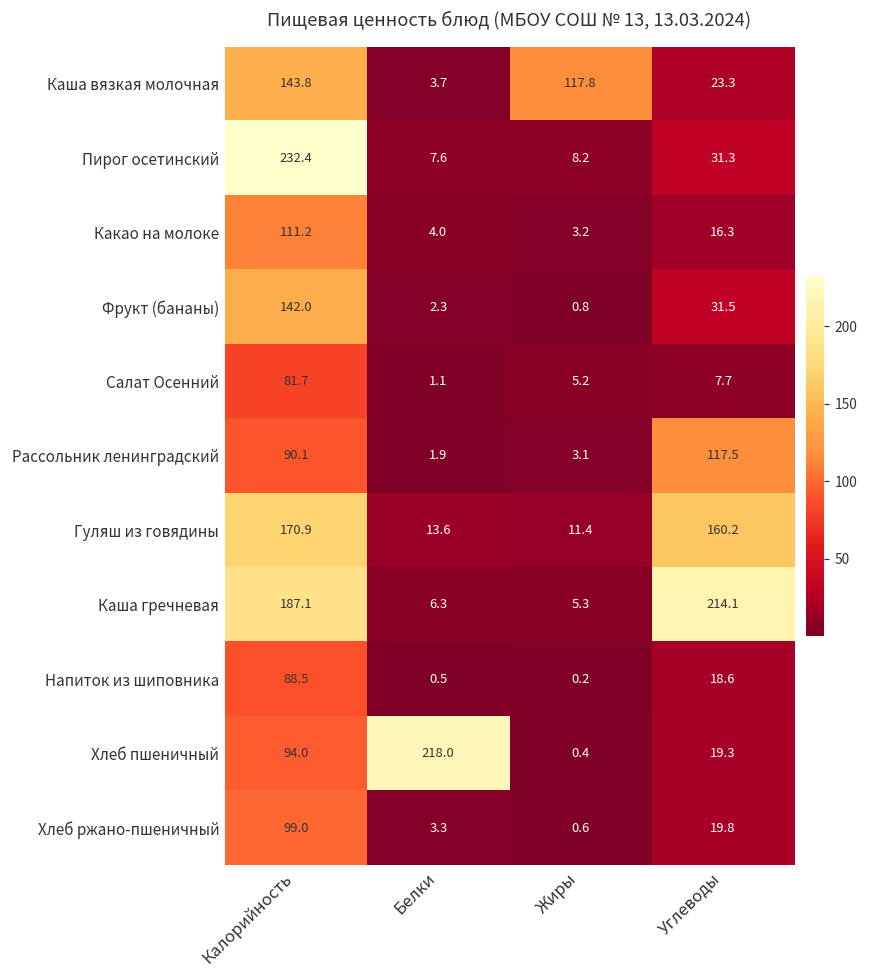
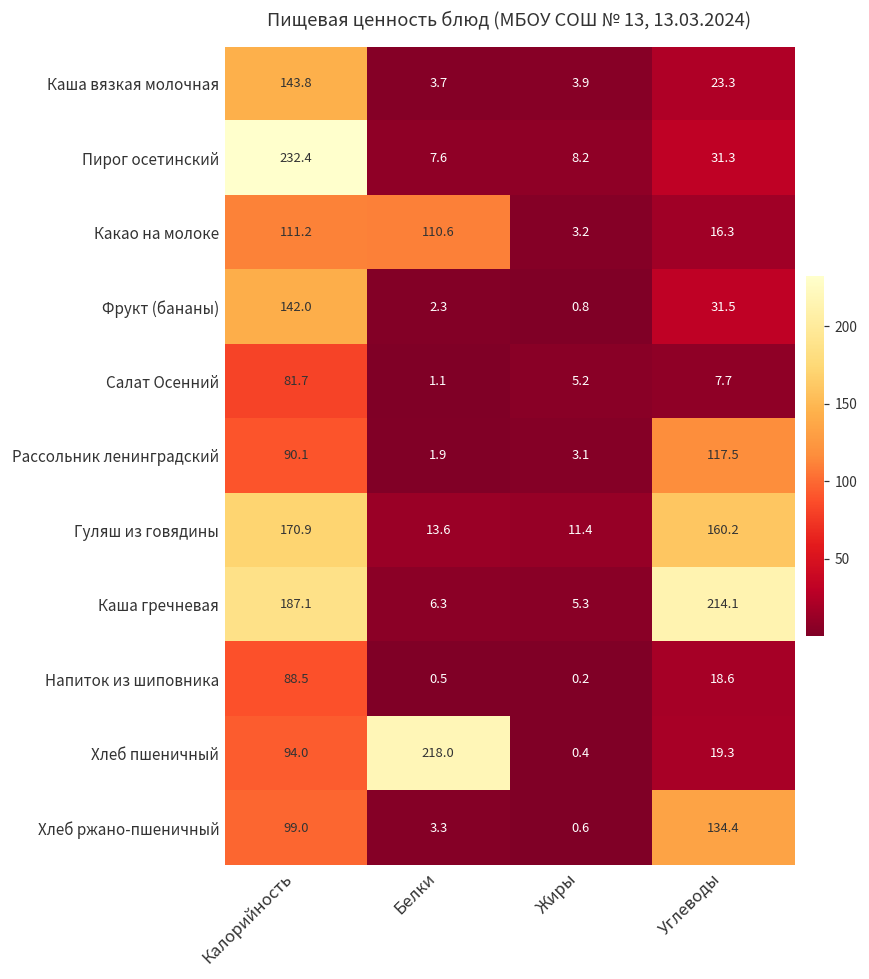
Каша вязкая молочная, Жиры: 117.8 -> 3.9
Какао на молоке, Белки: 4.0 -> 110.6
Хлеб ржано-пшеничный, Углеводы: 19.8 -> 134.4
